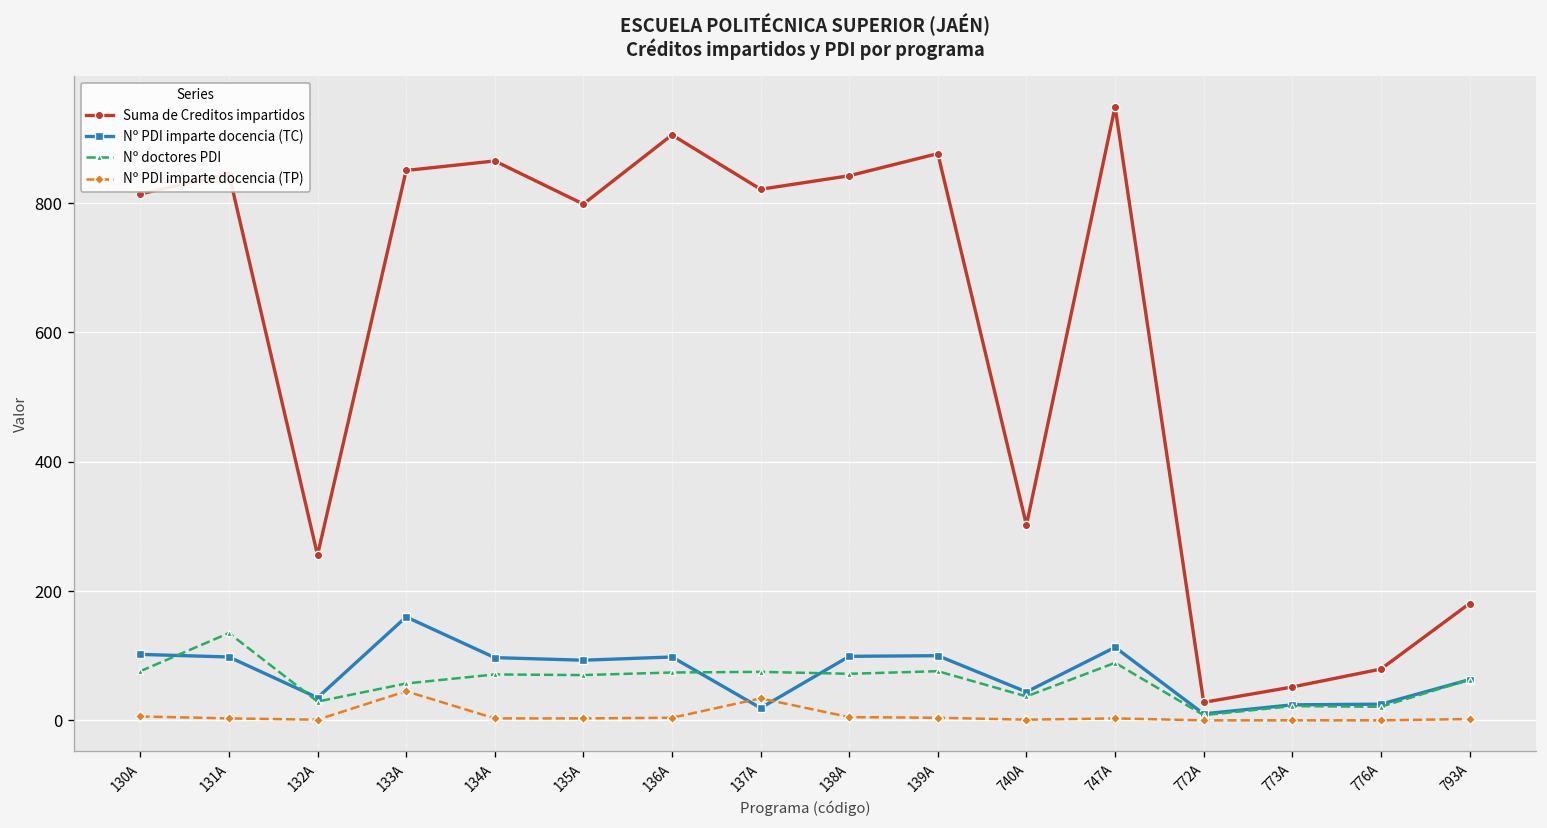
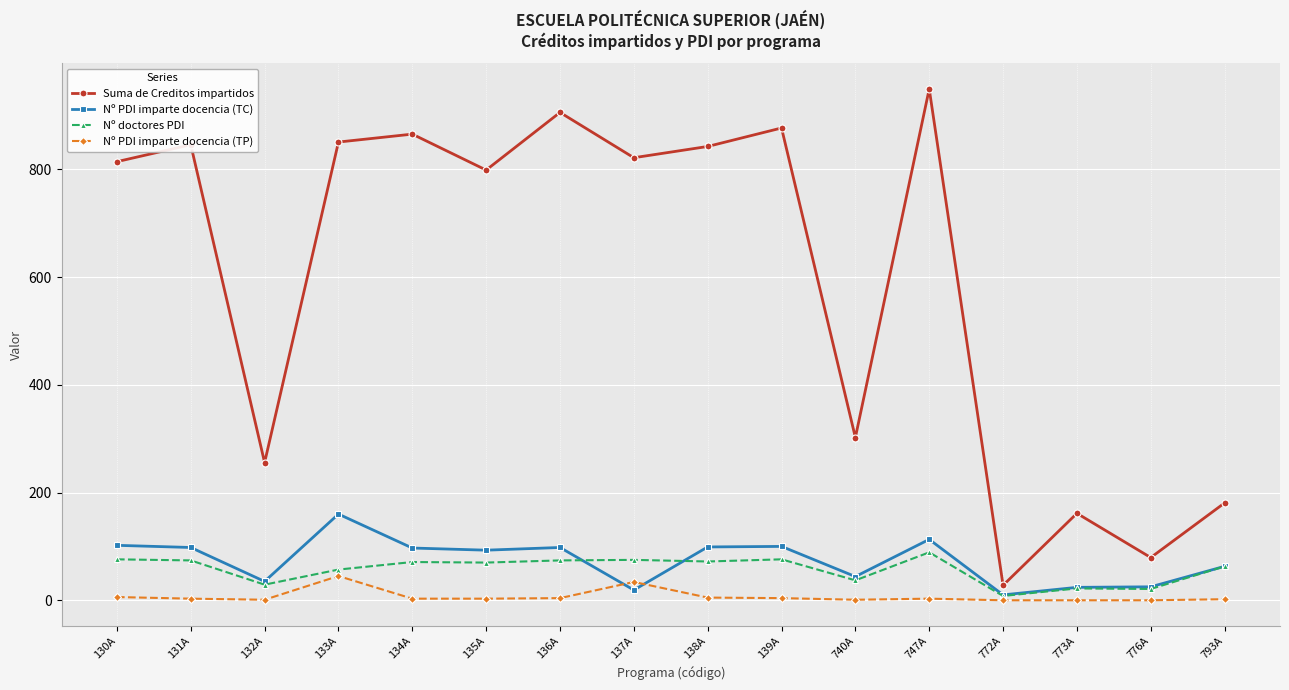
Nº doctores PDI, 131A: 140 -> 70
Suma de Creditos impartidos, 773A: 50 -> 160
